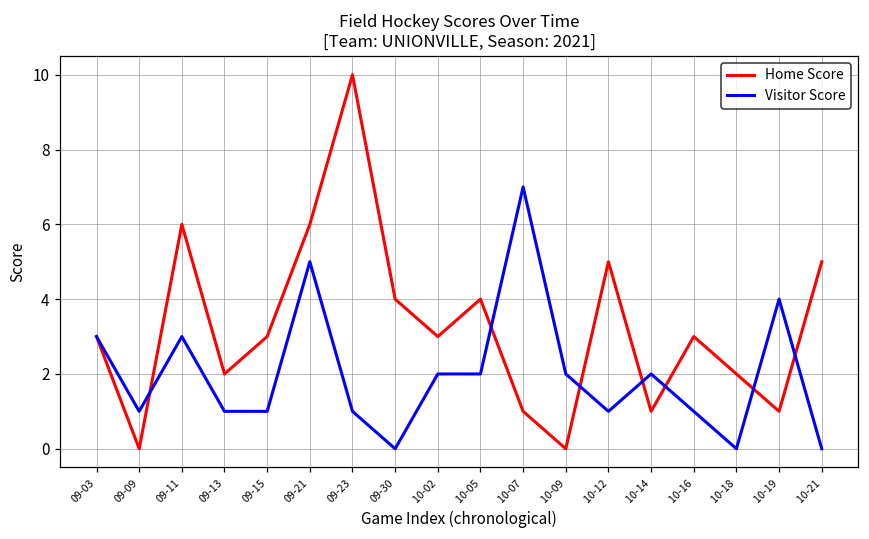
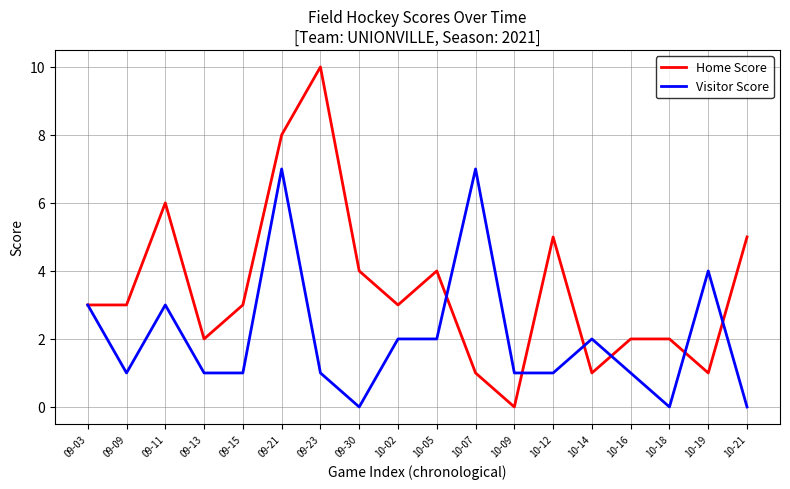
Home Score, 09-09: 0 -> 3
Home Score, 09-21: 6 -> 8
Visitor Score, 09-21: 5 -> 7
Visitor Score, 10-09: 2 -> 1
Home Score, 10-16: 3 -> 2
